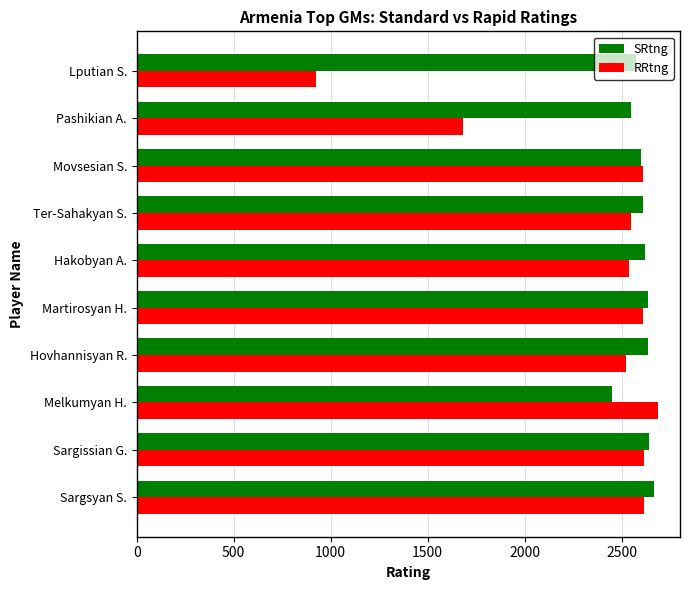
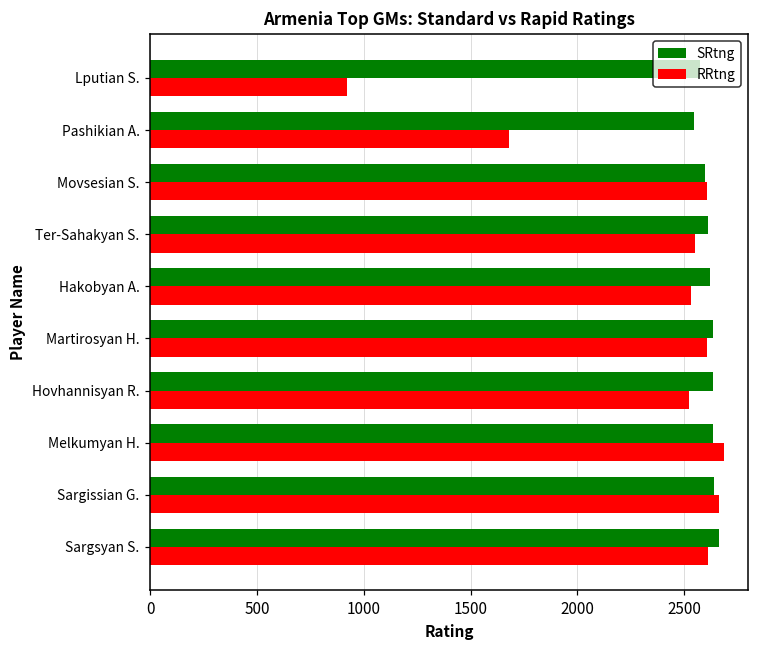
SRtng, Melkumyan H.: 2450 -> 2640
RRtng, Sargissian G.: 2610 -> 2670
